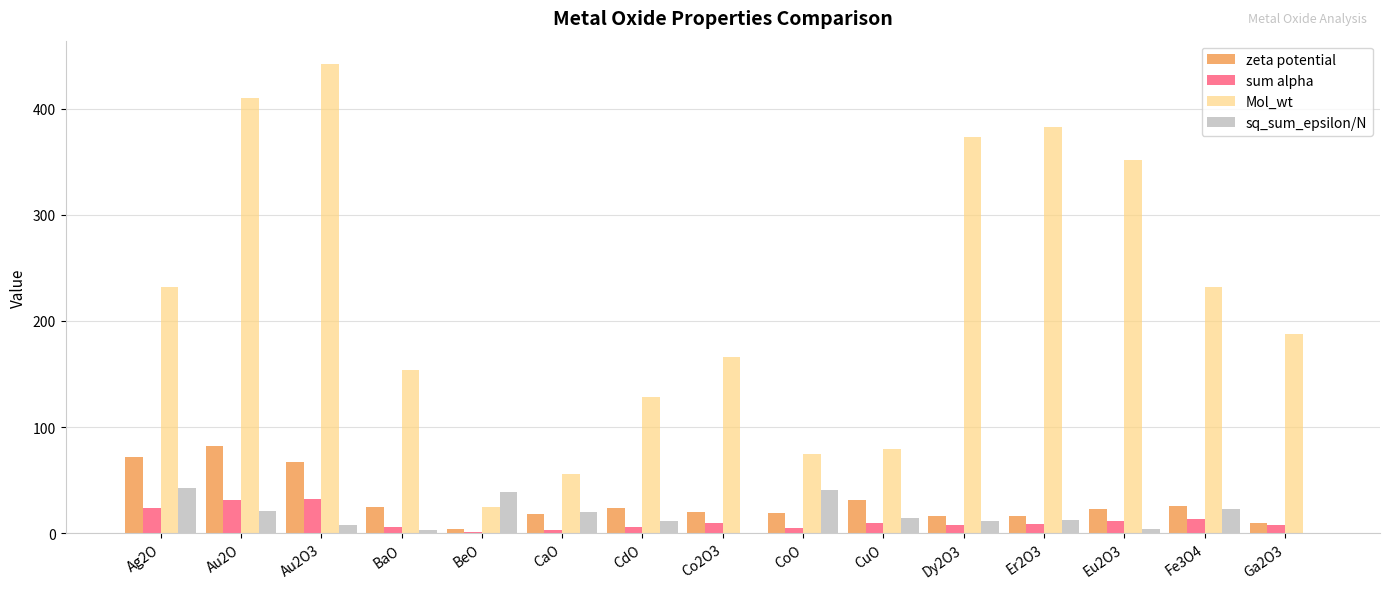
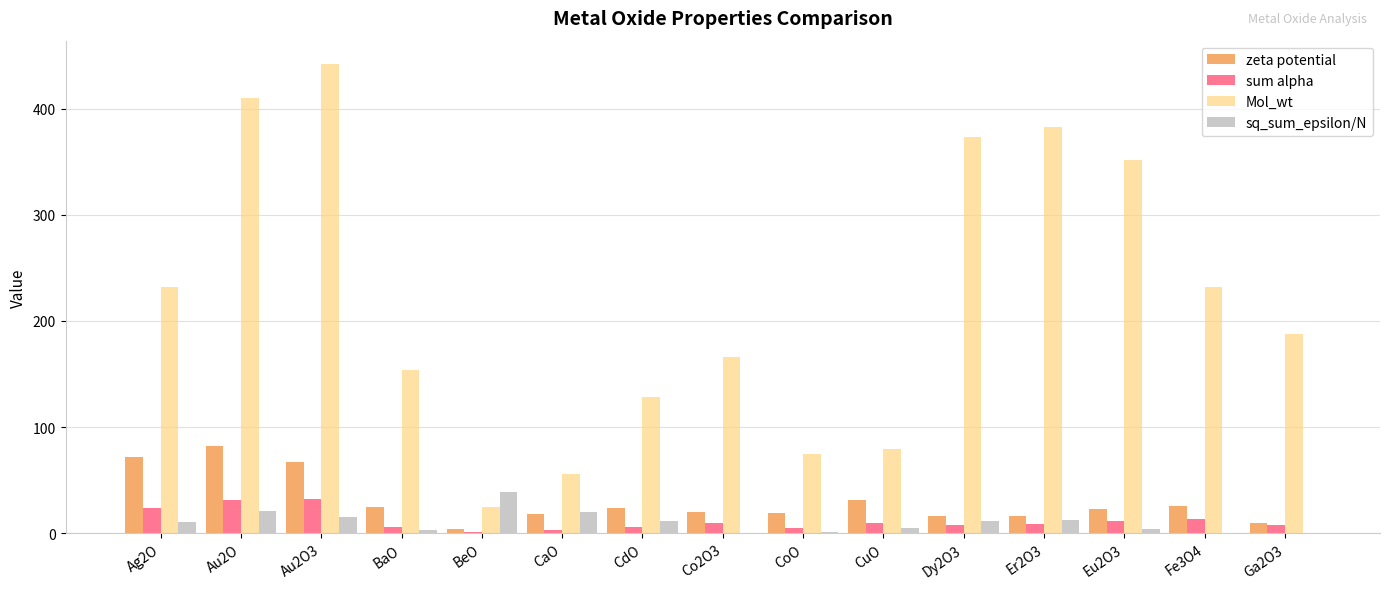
sq_sum_epsilon/N, Ag2O: 42 -> 11
sq_sum_epsilon/N, Au2O3: 8 -> 15
sq_sum_epsilon/N, CoO: 41 -> 1
sq_sum_epsilon/N, CuO: 14 -> 5
sq_sum_epsilon/N, Fe3O4: 23 -> 0
